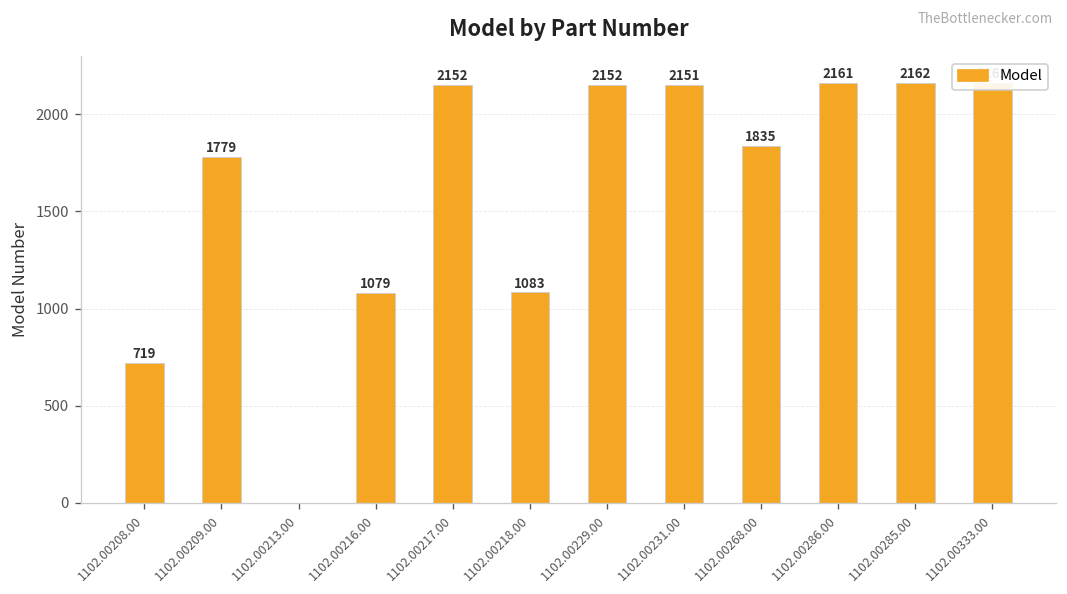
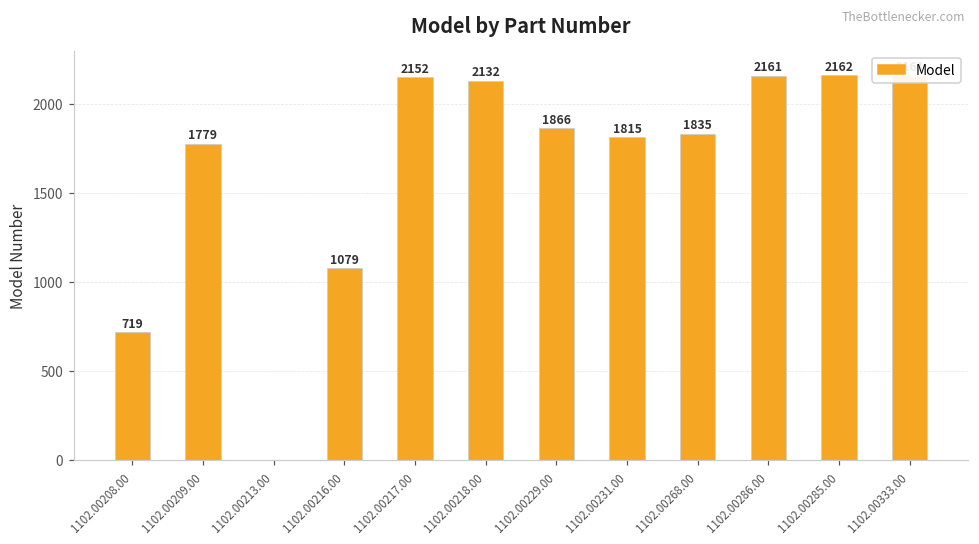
1102.00218.00: 1083 -> 2132
1102.00229.00: 2152 -> 1866
1102.00231.00: 2151 -> 1815
